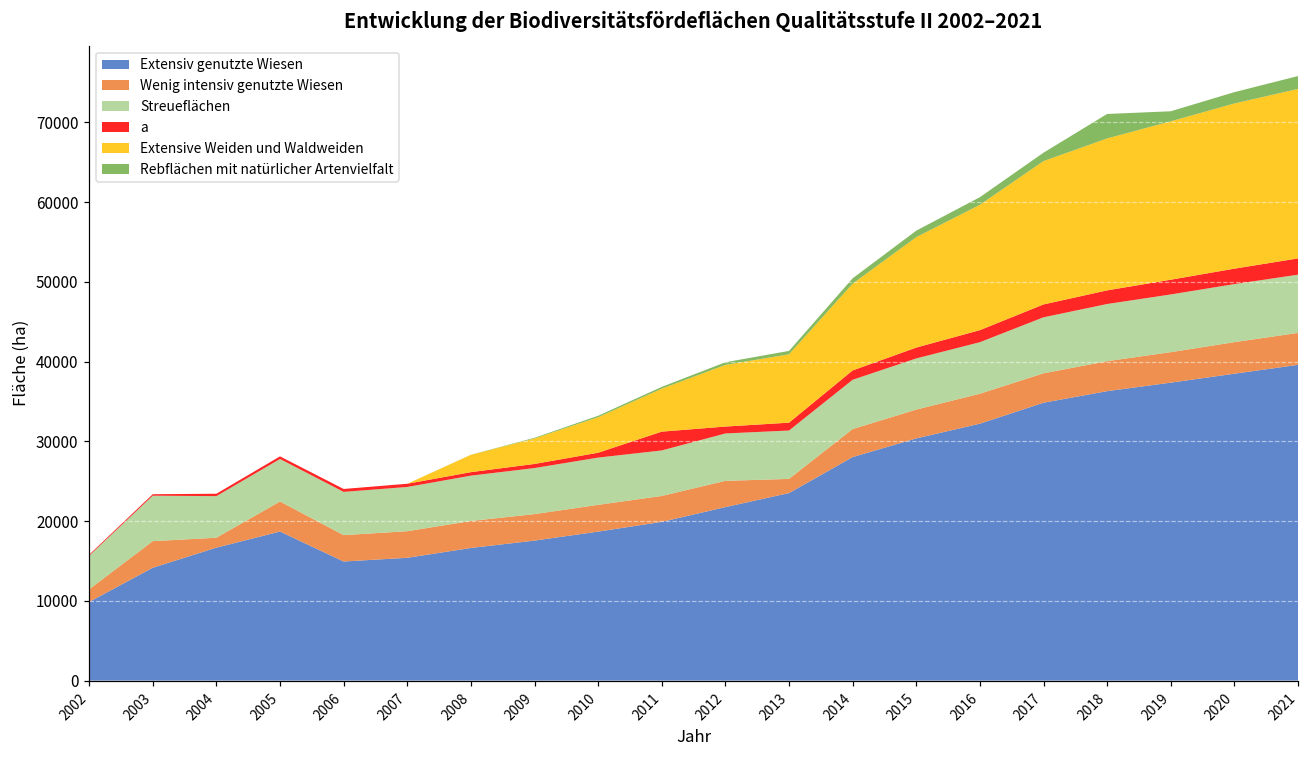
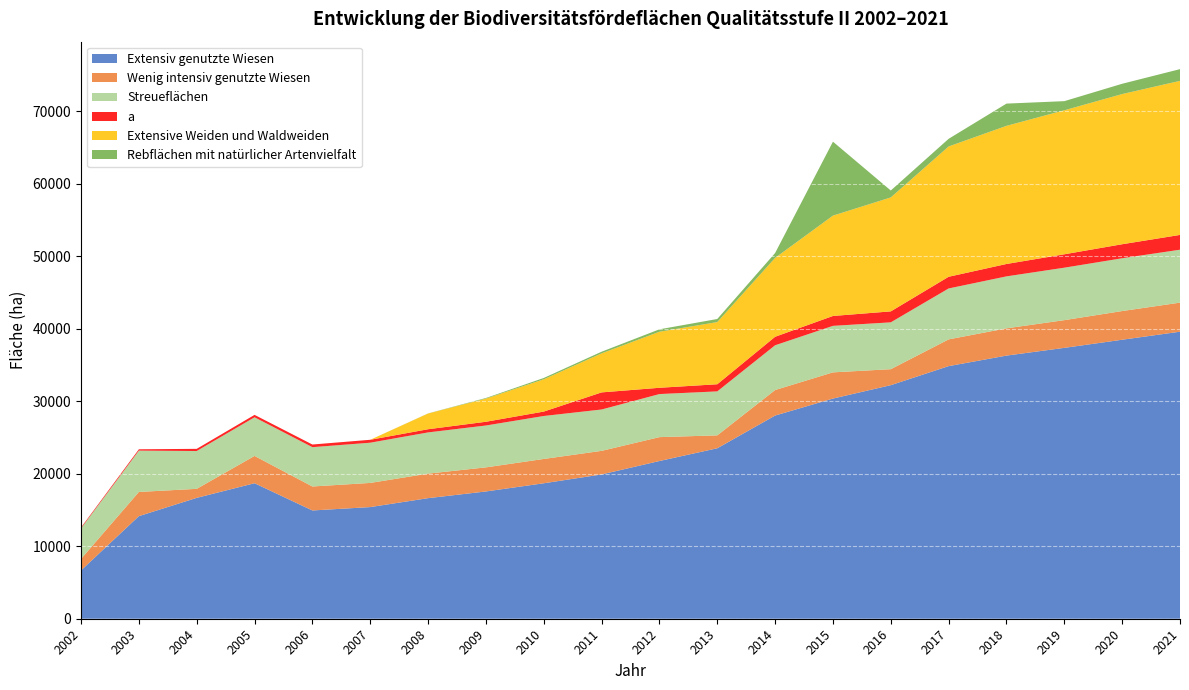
Extensiv genutzte Wiesen, 2002: 10000 -> 7000
Rebflächen mit natürlicher Artenvielfalt, 2015: 1000 -> 10000
Wenig intensiv genutzte Wiesen, 2016: 4000 -> 2000
